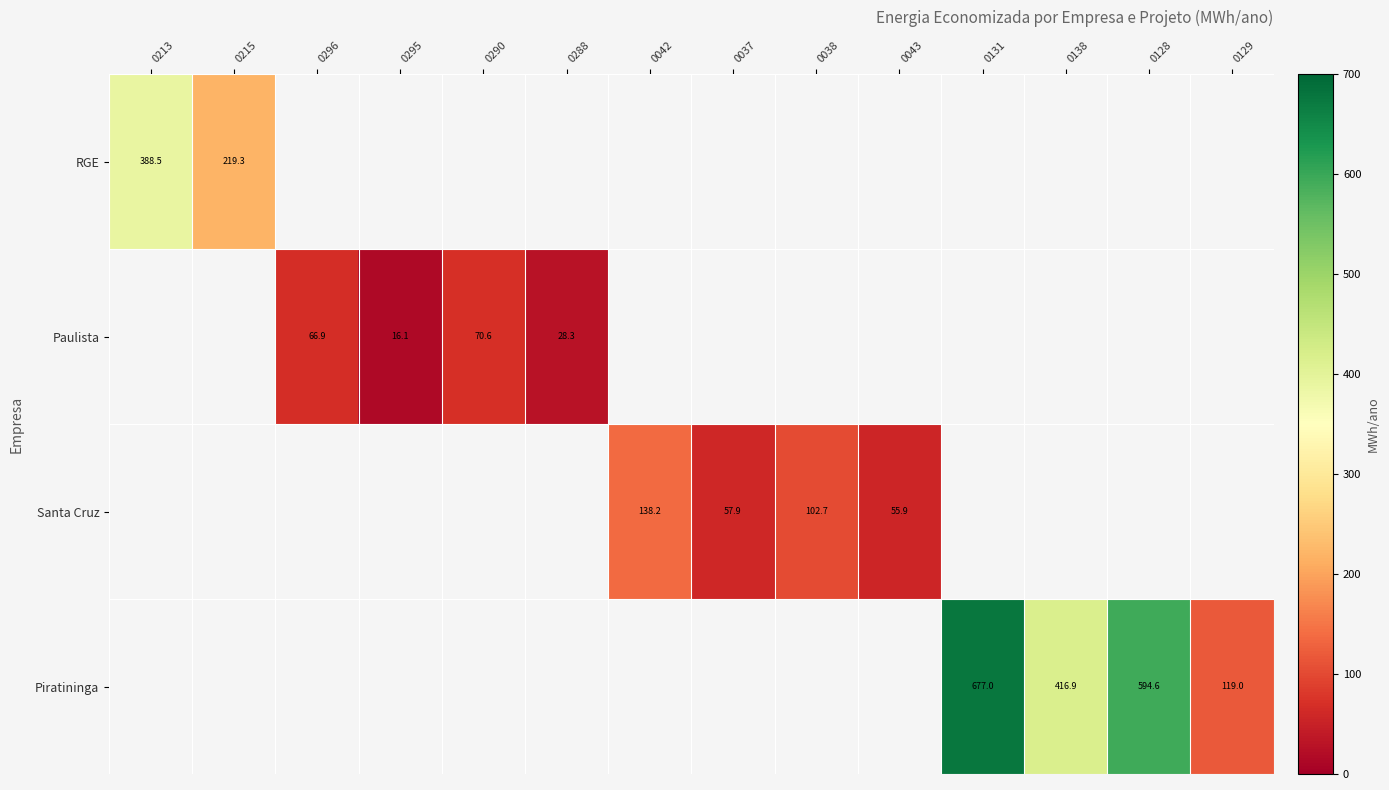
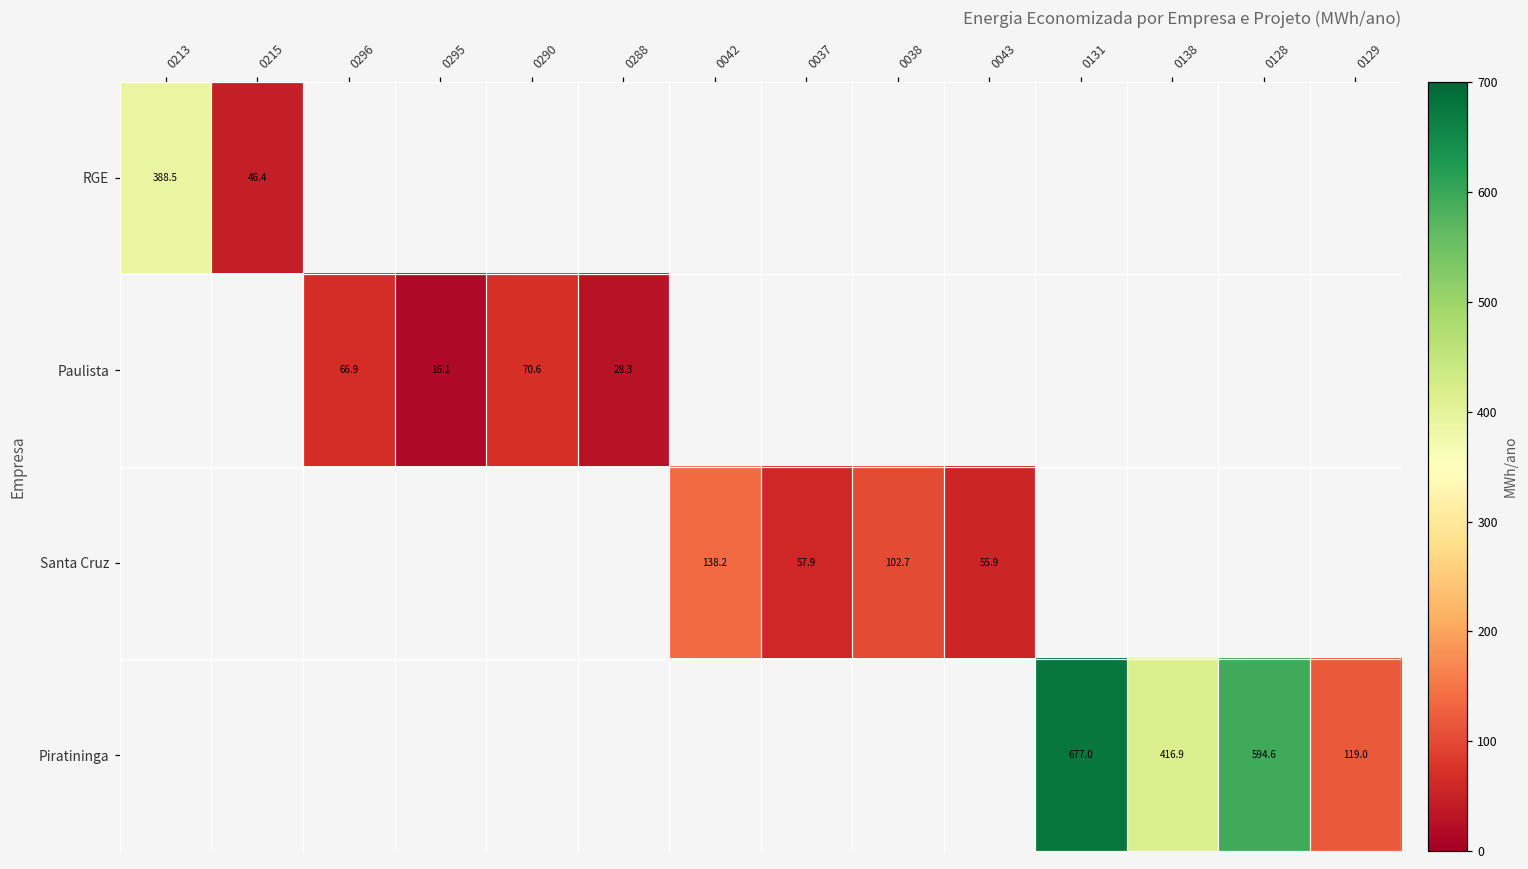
RGE, 0215: 219.3 -> 46.4
